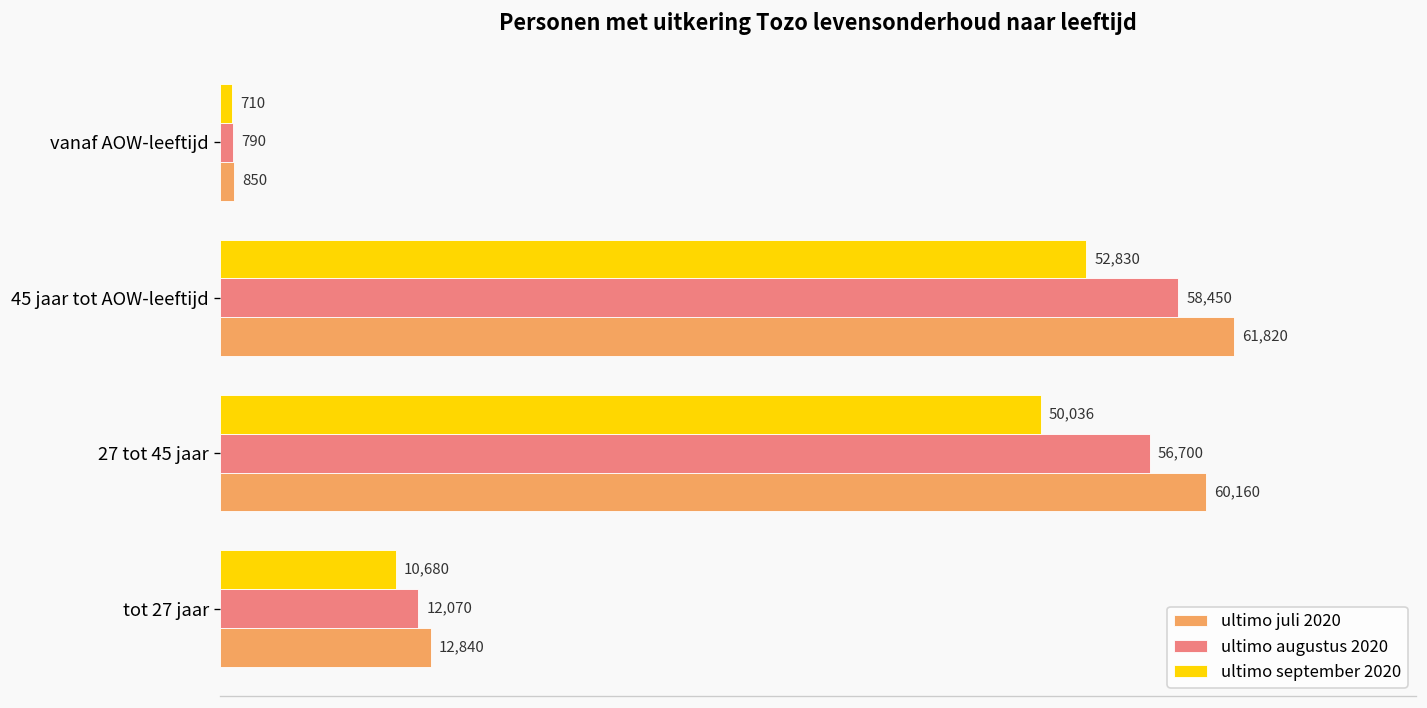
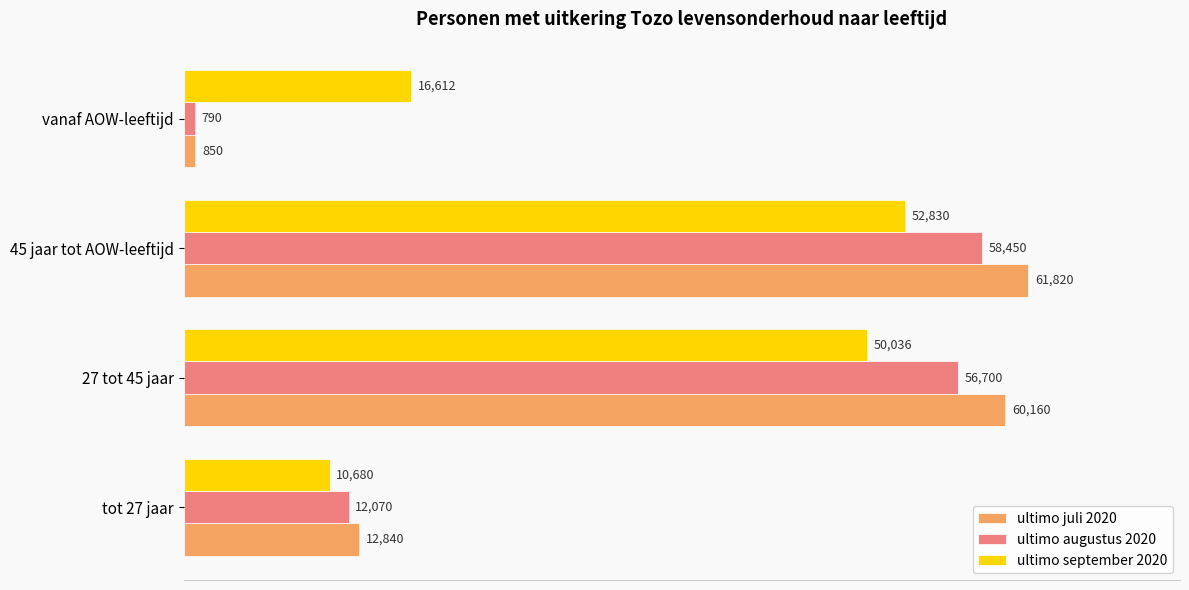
ultimo september 2020, vanaf AOW-leeftijd: 710 -> 16,612
